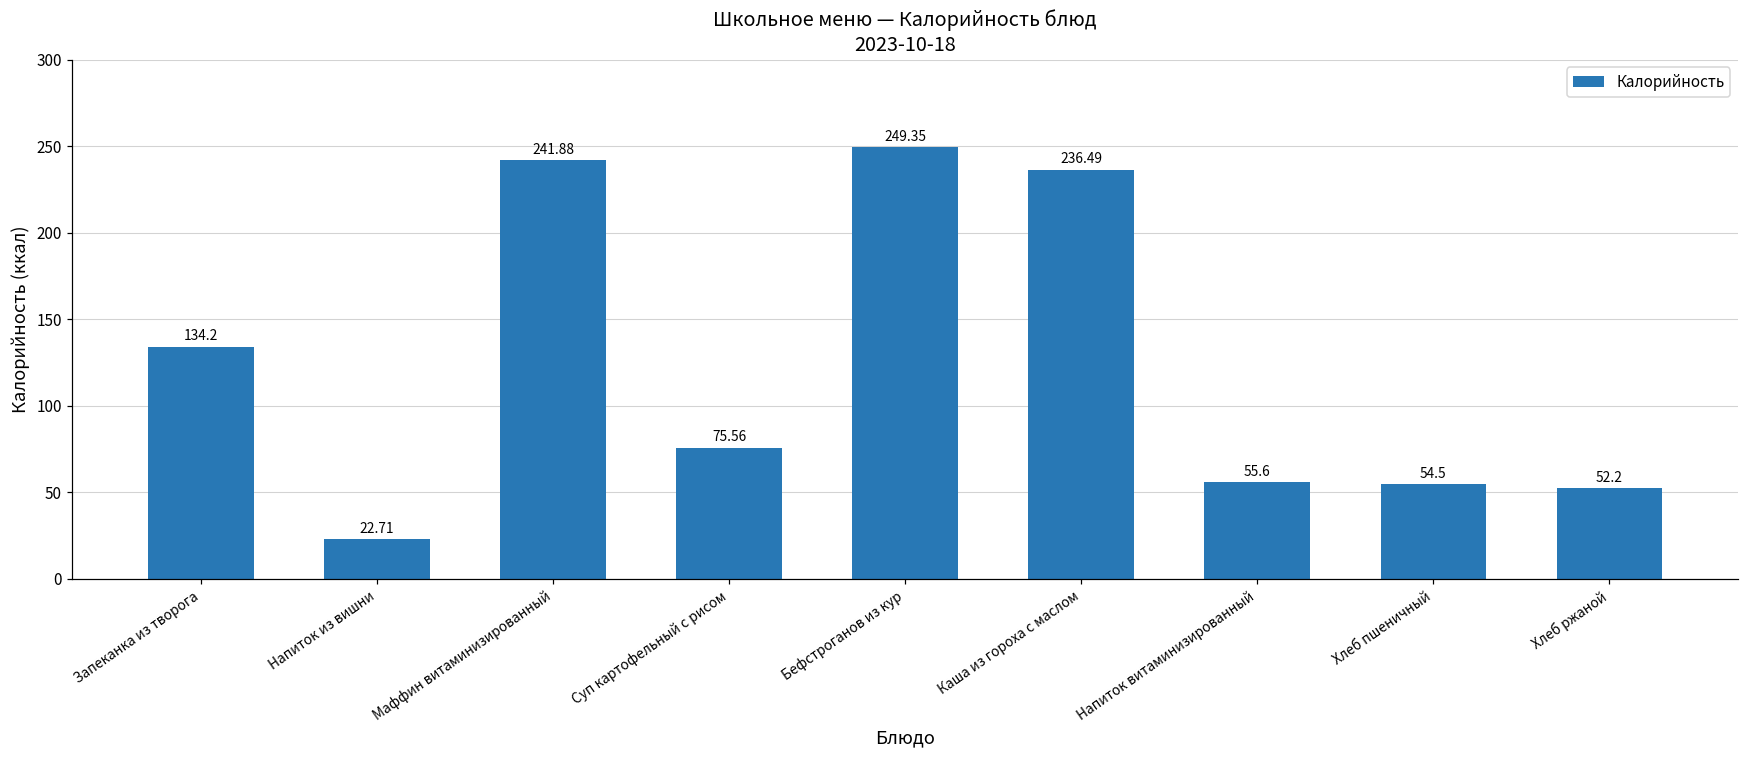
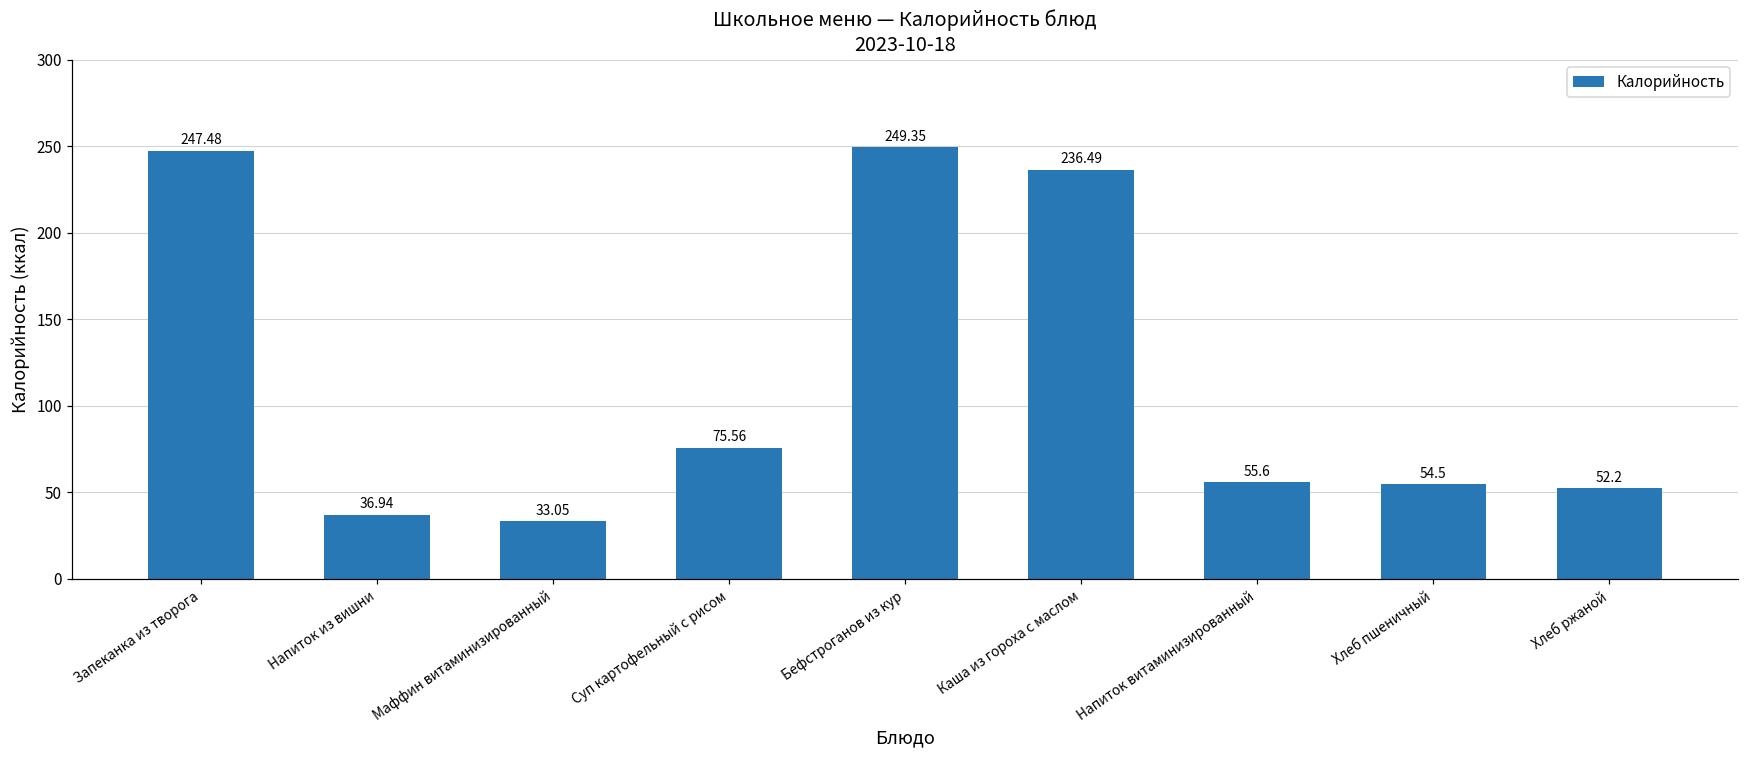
Запеканка из творога: 134.2 -> 247.48
Напиток из вишни: 22.71 -> 36.94
Маффин витаминизированный: 241.88 -> 33.05
